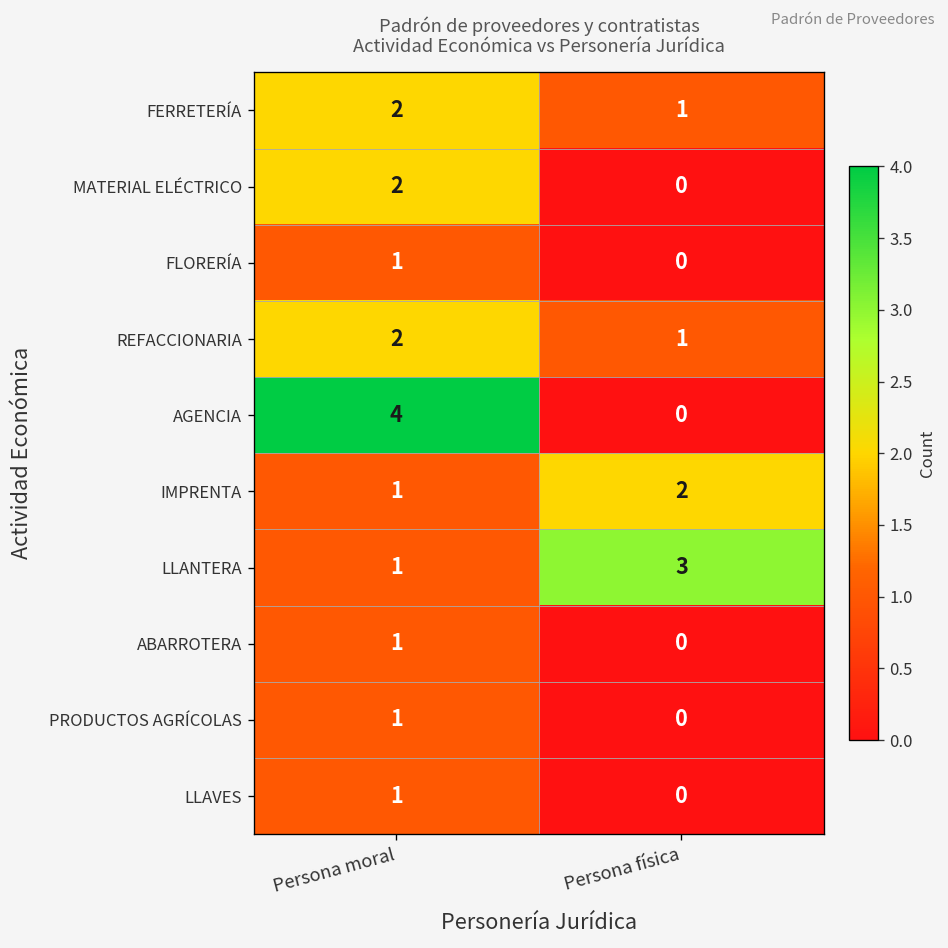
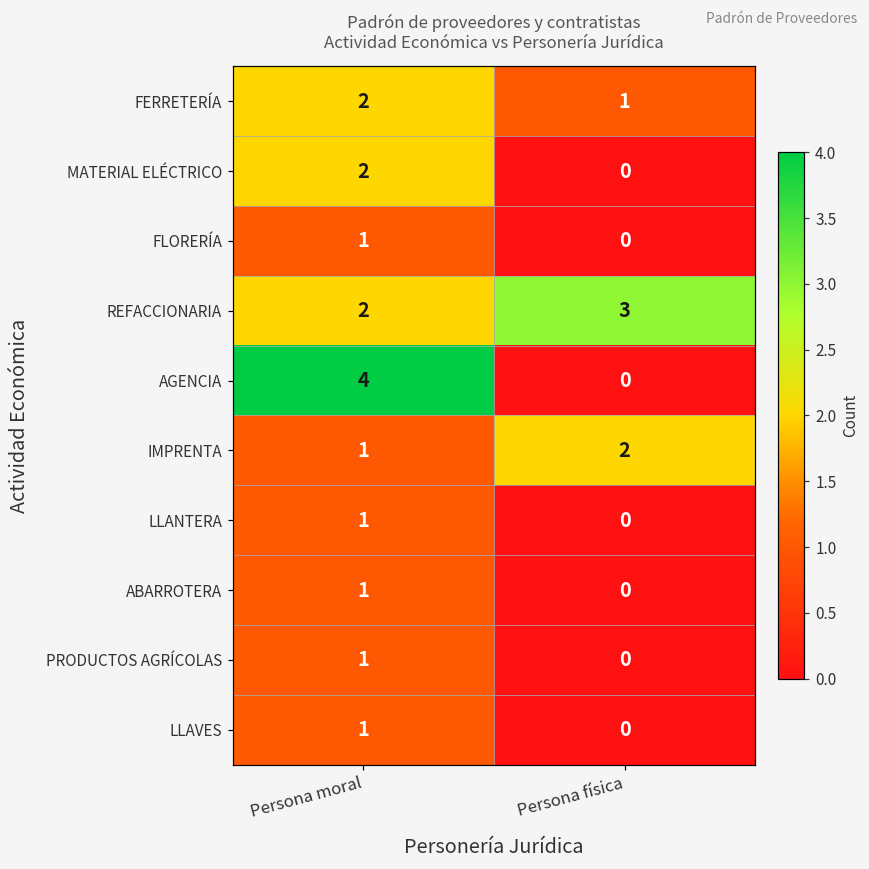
REFACCIONARIA, Persona física: 1 -> 3
LLANTERA, Persona física: 3 -> 0
